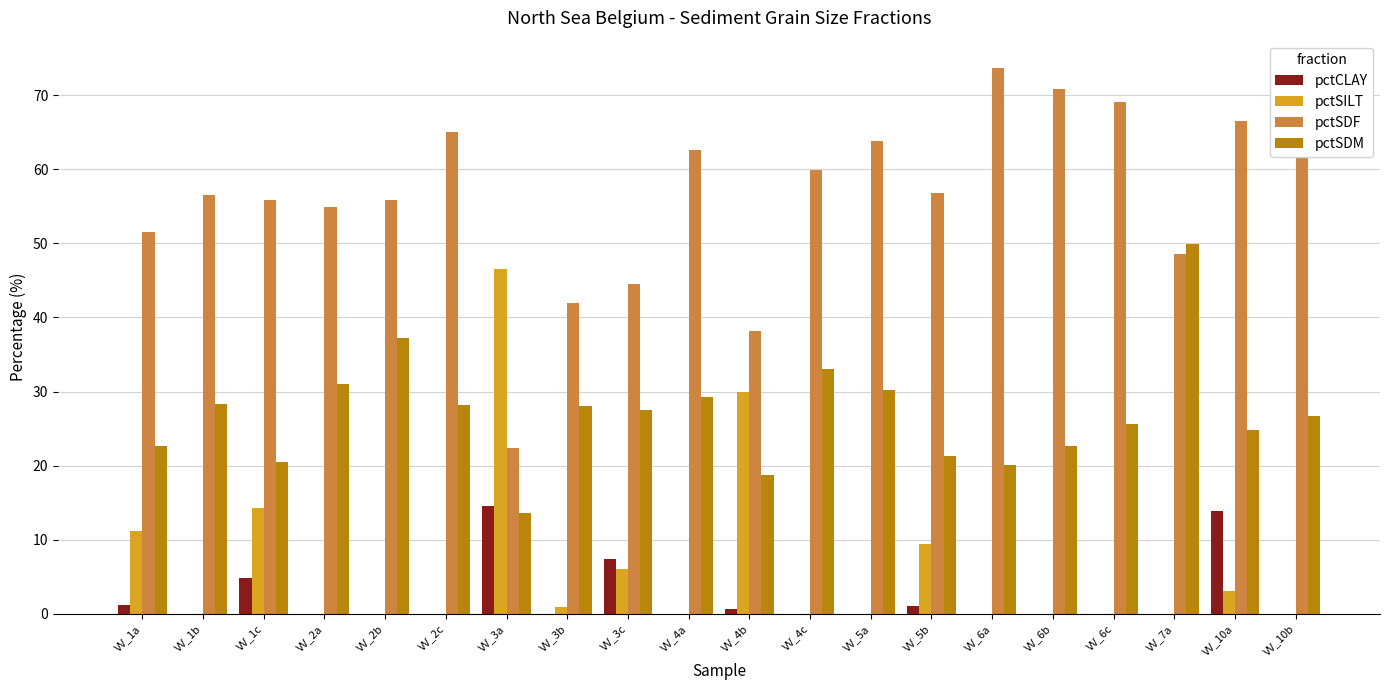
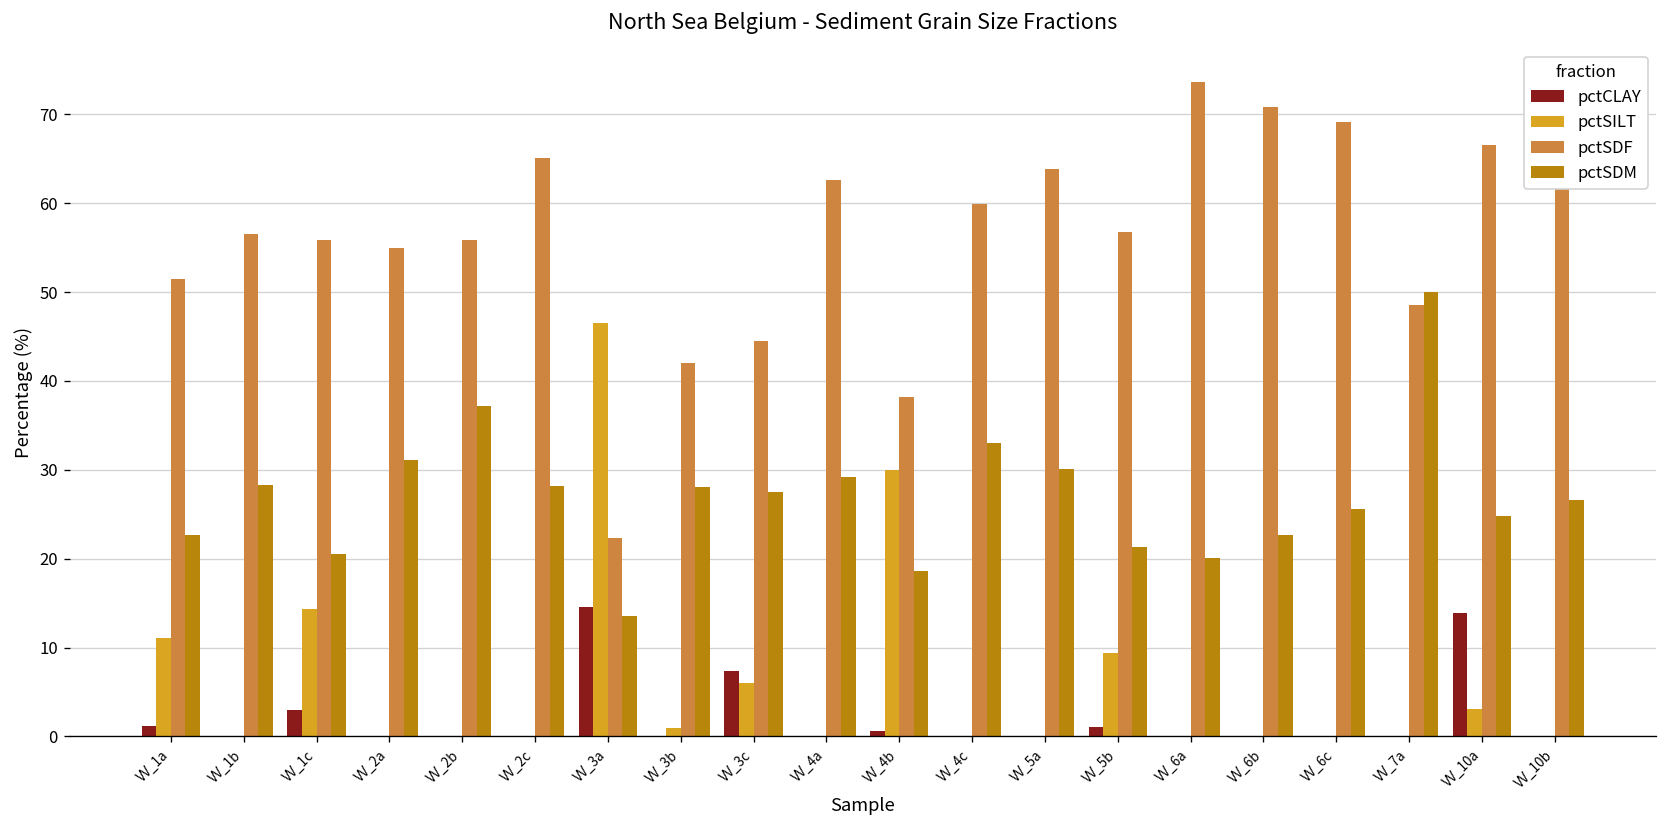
pctCLAY, VV_1c: 5 -> 3
